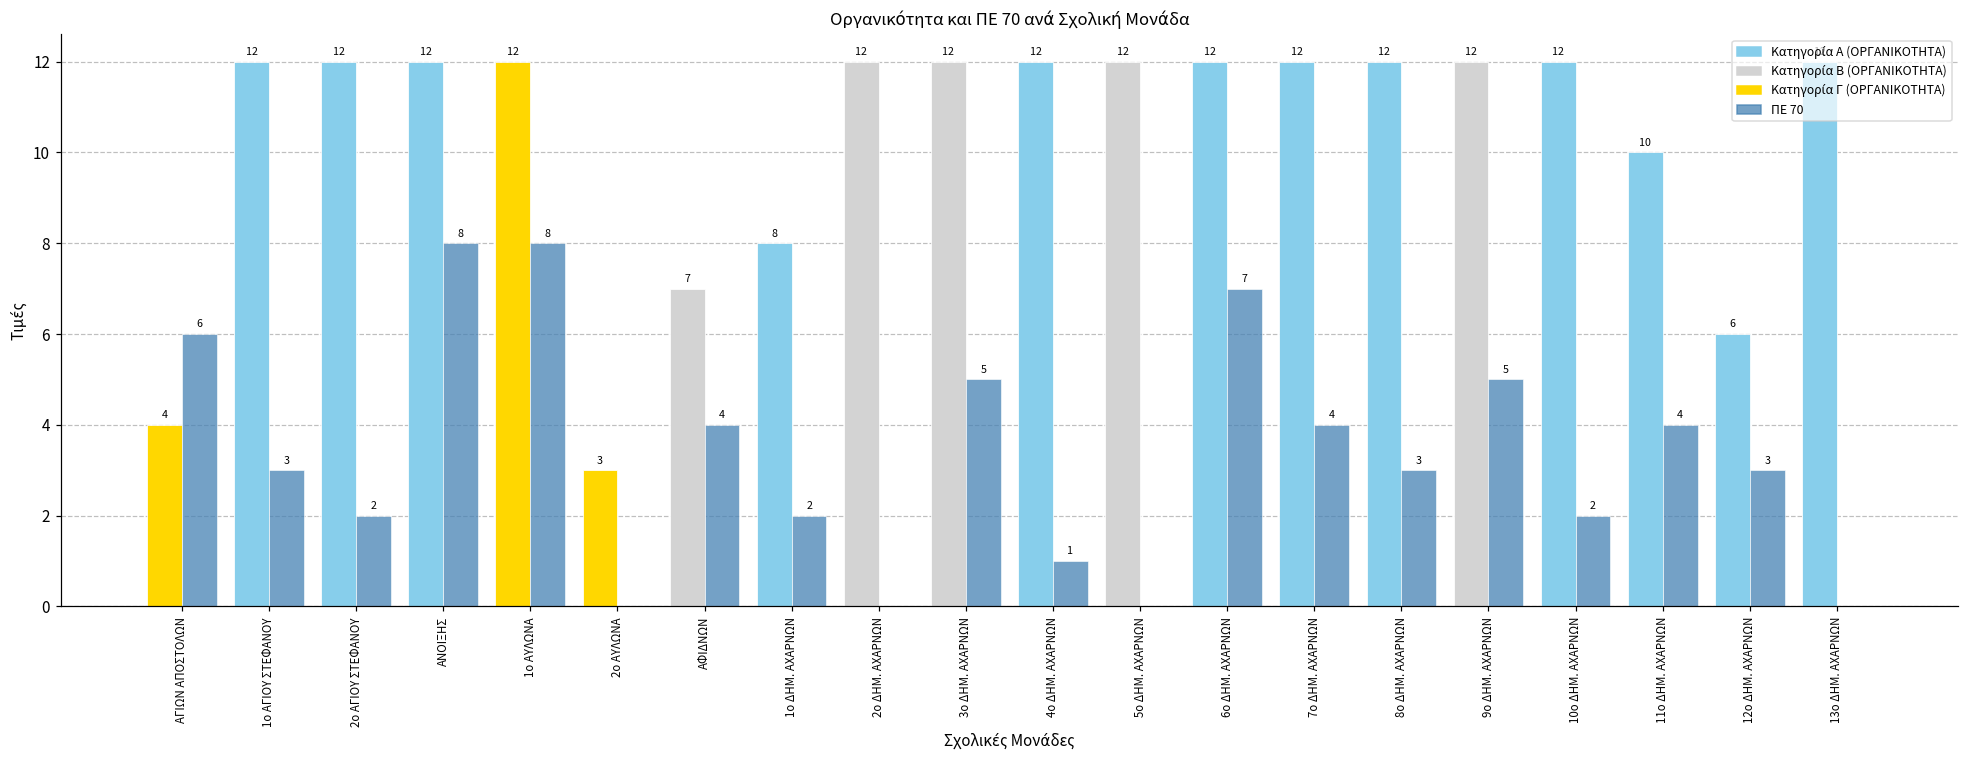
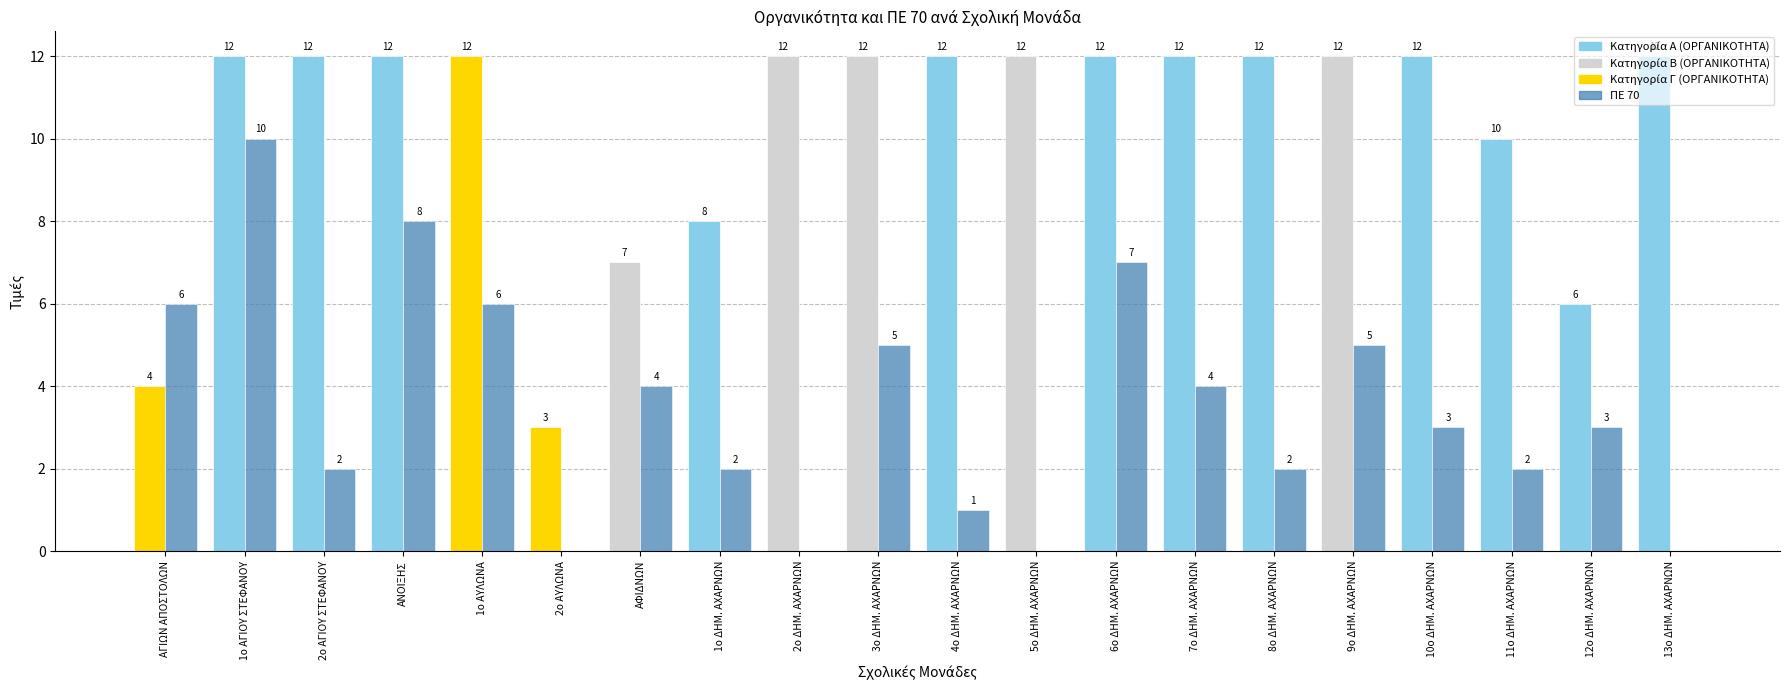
ΠΕ 70, 1ο ΑΓΙΟΥ ΣΤΕΦΑΝΟΥ: 3 -> 10
ΠΕ 70, 1ο ΑΥΛΩΝΑ: 8 -> 6
ΠΕ 70, 8ο ΔΗΜ. ΑΧΑΡΝΩΝ: 3 -> 2
ΠΕ 70, 10ο ΔΗΜ. ΑΧΑΡΝΩΝ: 2 -> 3
ΠΕ 70, 11ο ΔΗΜ. ΑΧΑΡΝΩΝ: 4 -> 2
